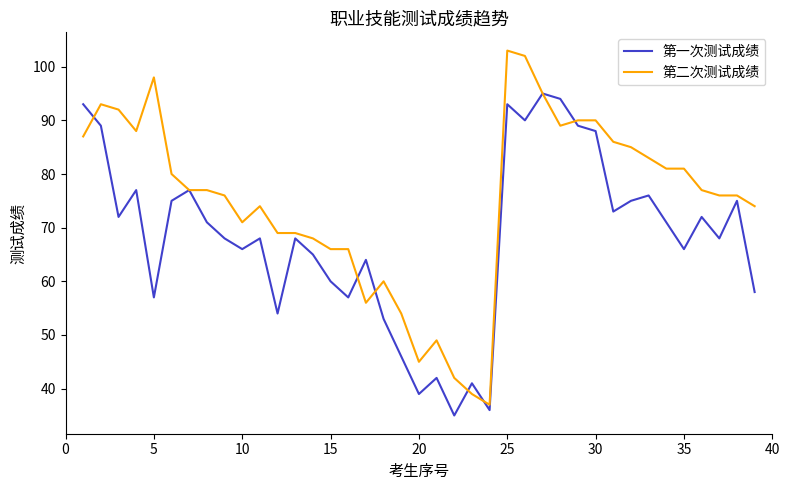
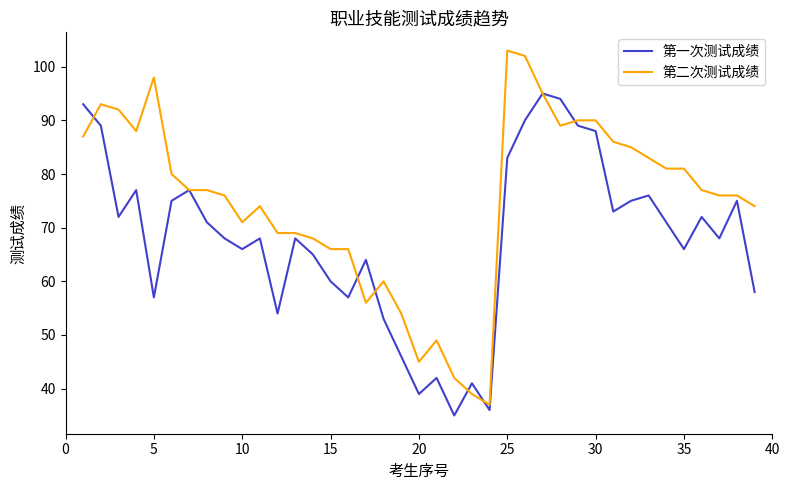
第一次测试成绩, 25: 93 -> 83
